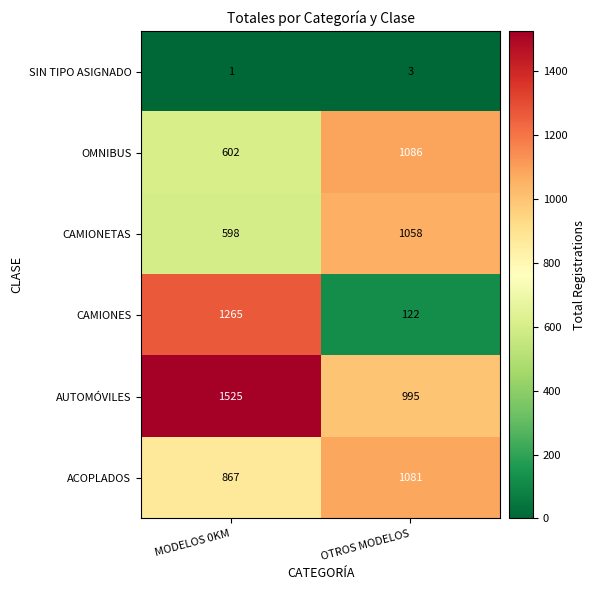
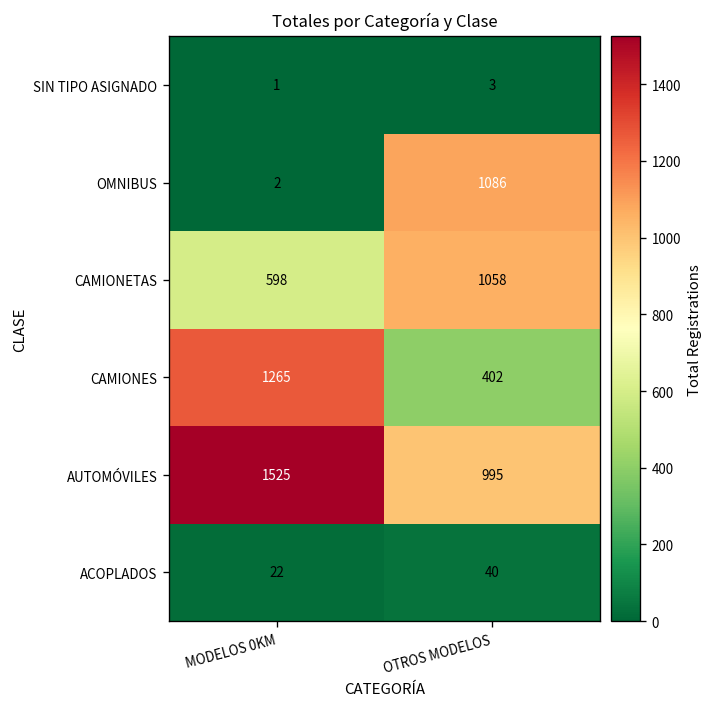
OMNIBUS, MODELOS 0KM: 602 -> 2
CAMIONES, OTROS MODELOS: 122 -> 402
ACOPLADOS, MODELOS 0KM: 867 -> 22
ACOPLADOS, OTROS MODELOS: 1081 -> 40
